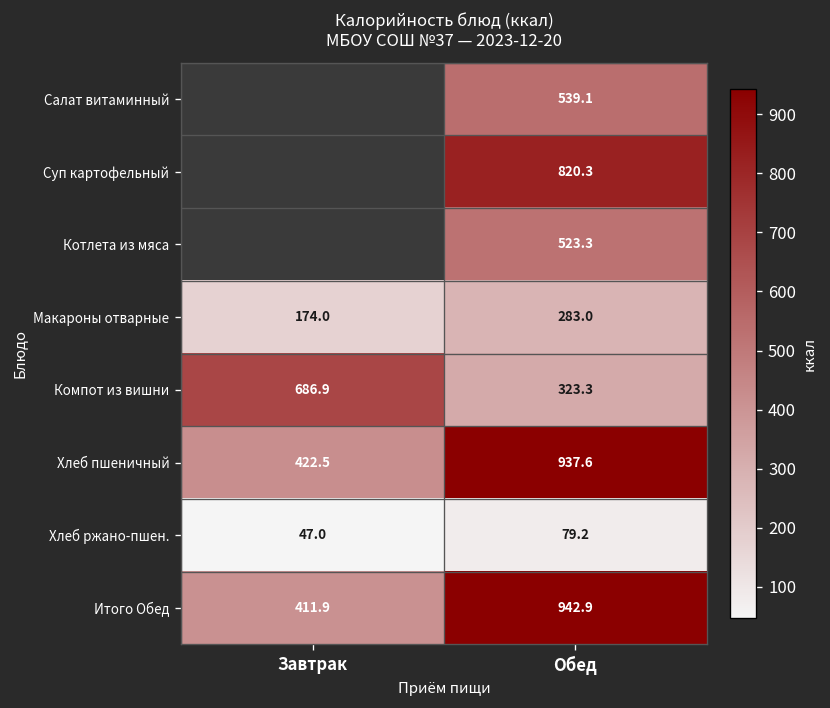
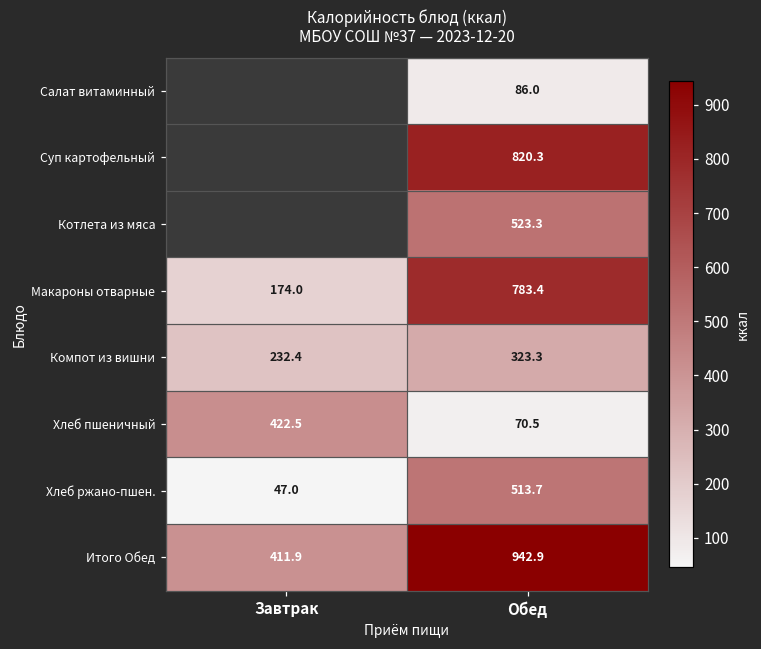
Салат витаминный, Обед: 539.1 -> 86.0
Макароны отварные, Обед: 283.0 -> 783.4
Компот из вишни, Завтрак: 686.9 -> 232.4
Хлеб пшеничный, Обед: 937.6 -> 70.5
Хлеб ржано-пшен., Обед: 79.2 -> 513.7
